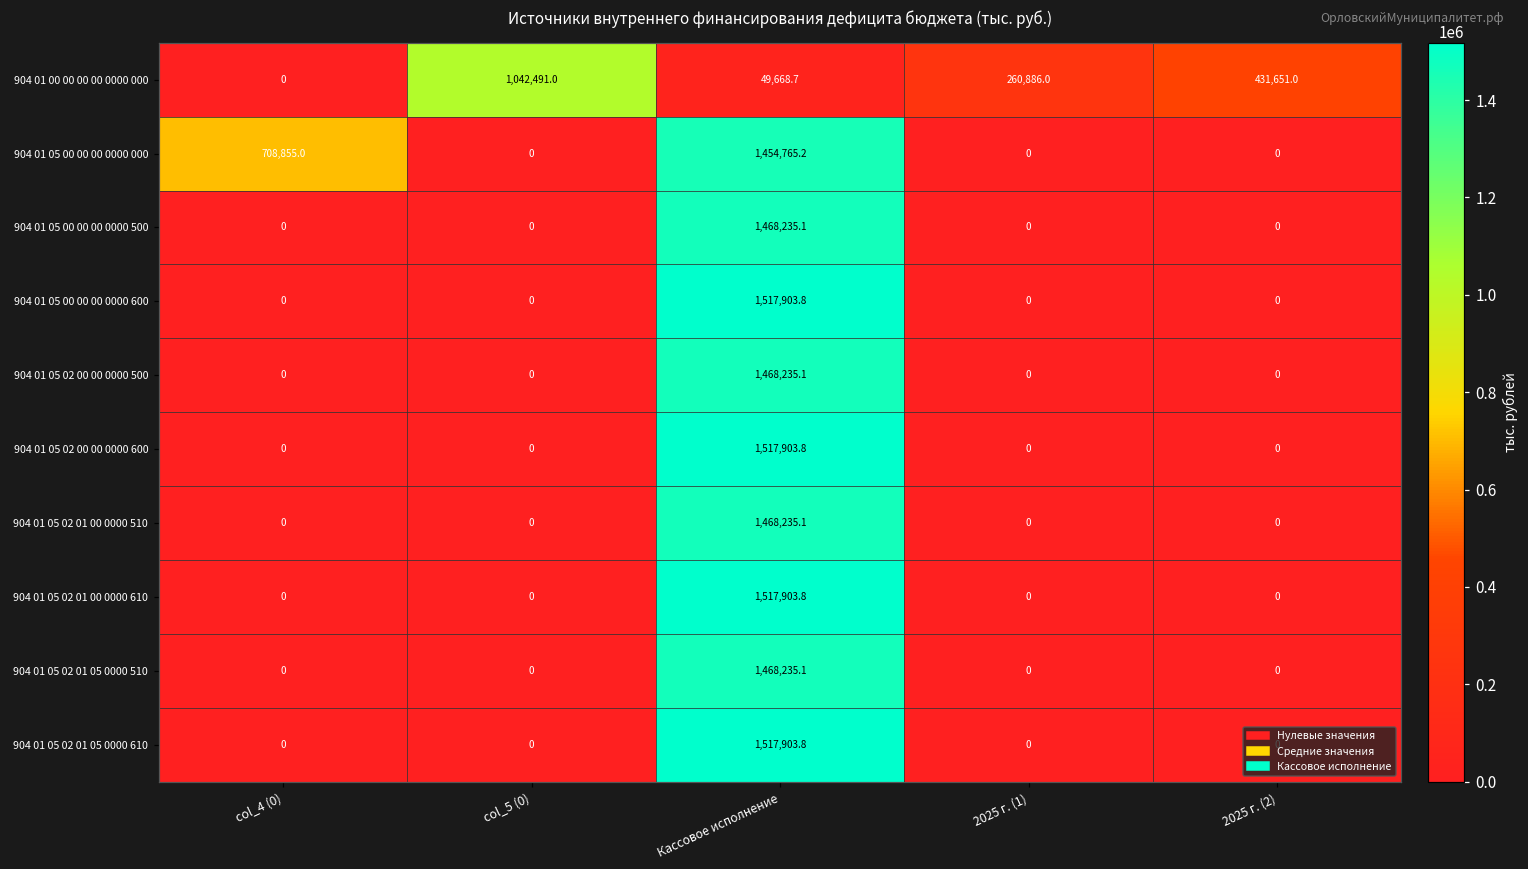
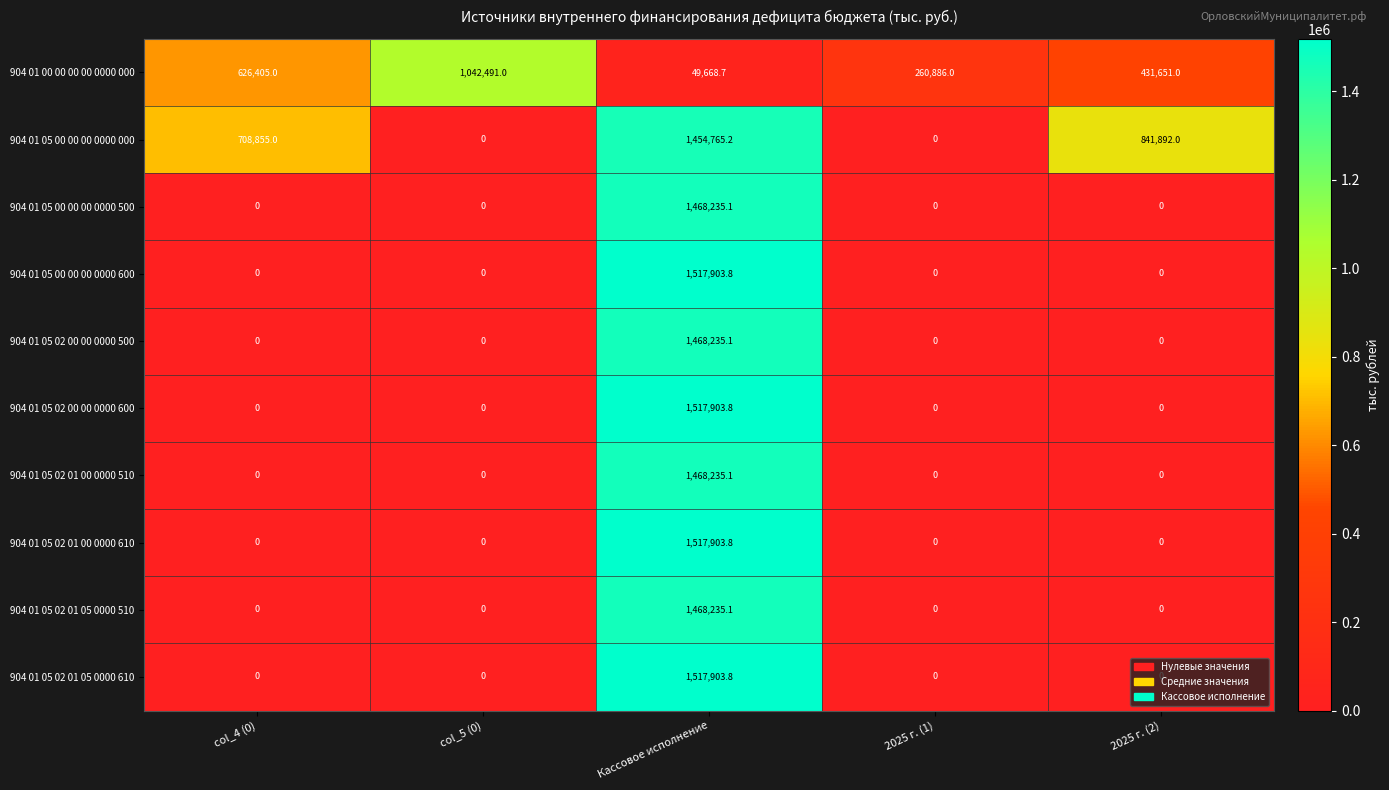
904 01 00 00 00 00 0000 000, col_4 (0): 0 -> 626,405.0
904 01 05 00 00 00 0000 000, 2025 г. (2): 0 -> 841,892.0
